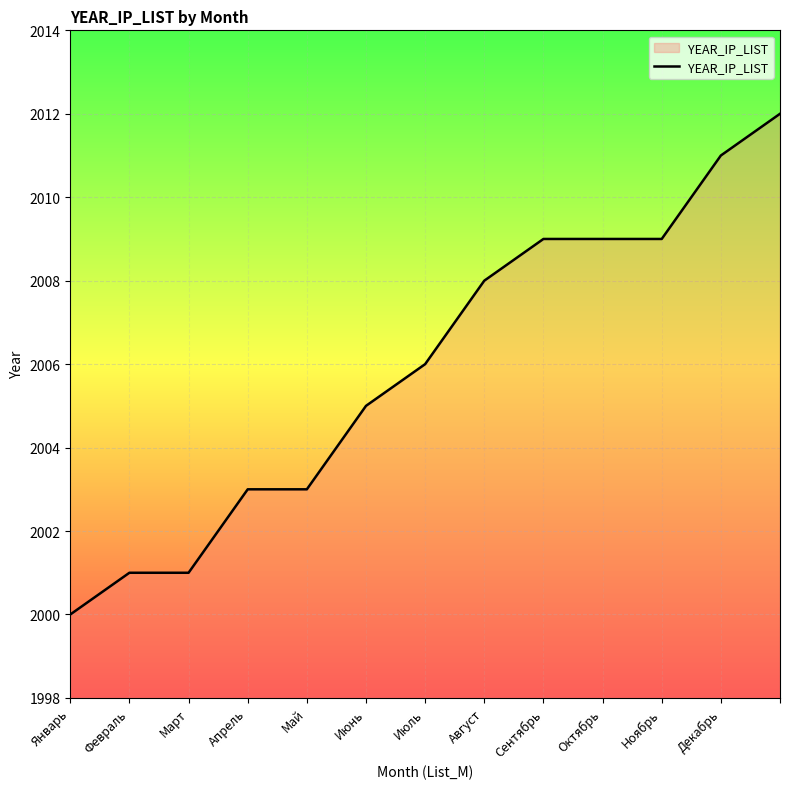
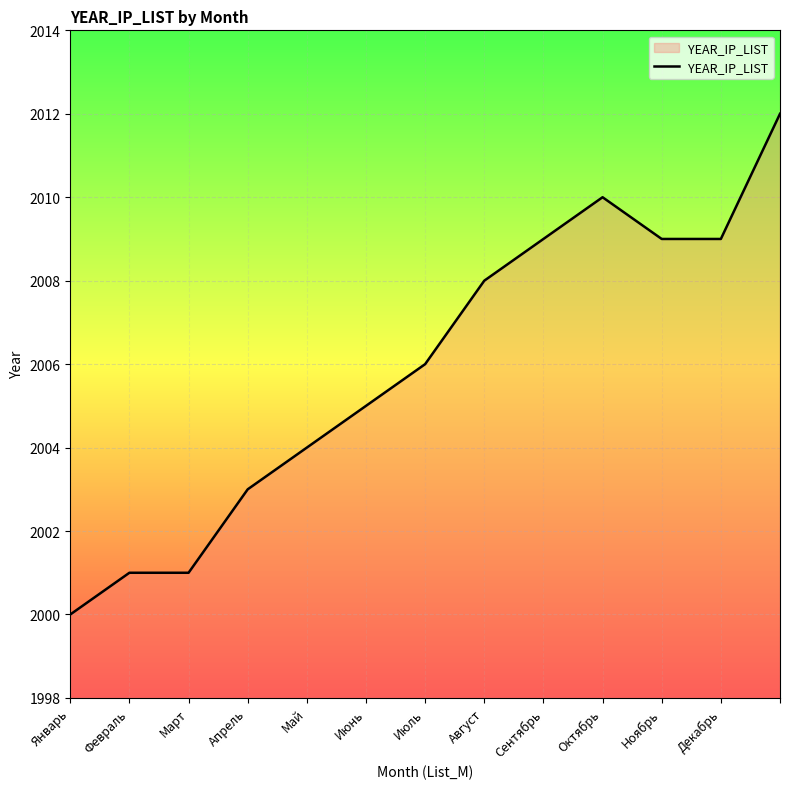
Май: 2003 -> 2004
Октябрь: 2009 -> 2010
Декабрь: 2011 -> 2009
